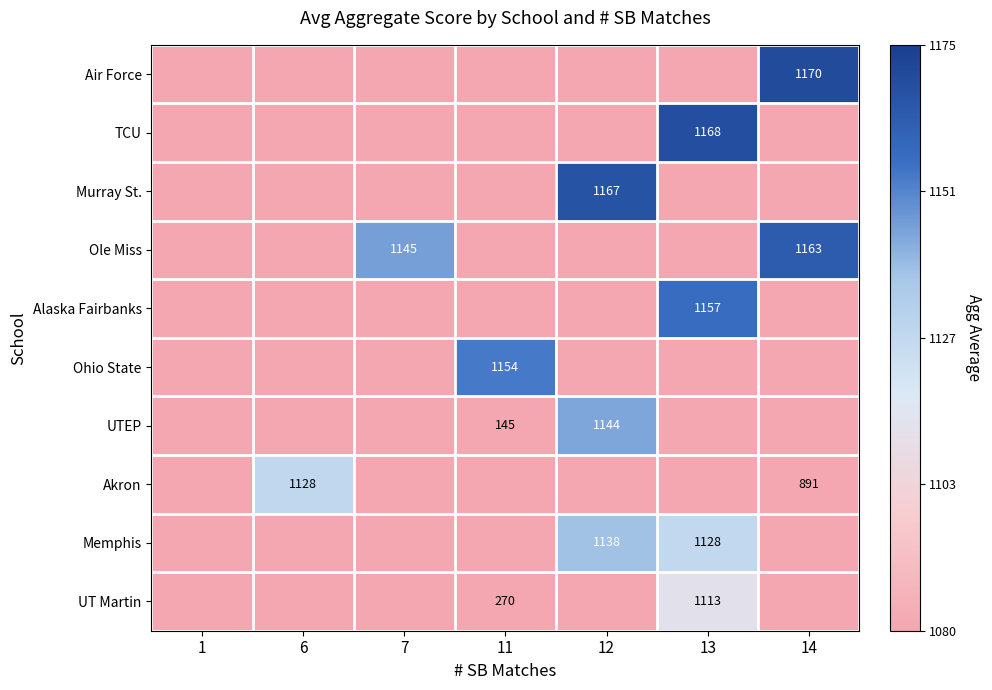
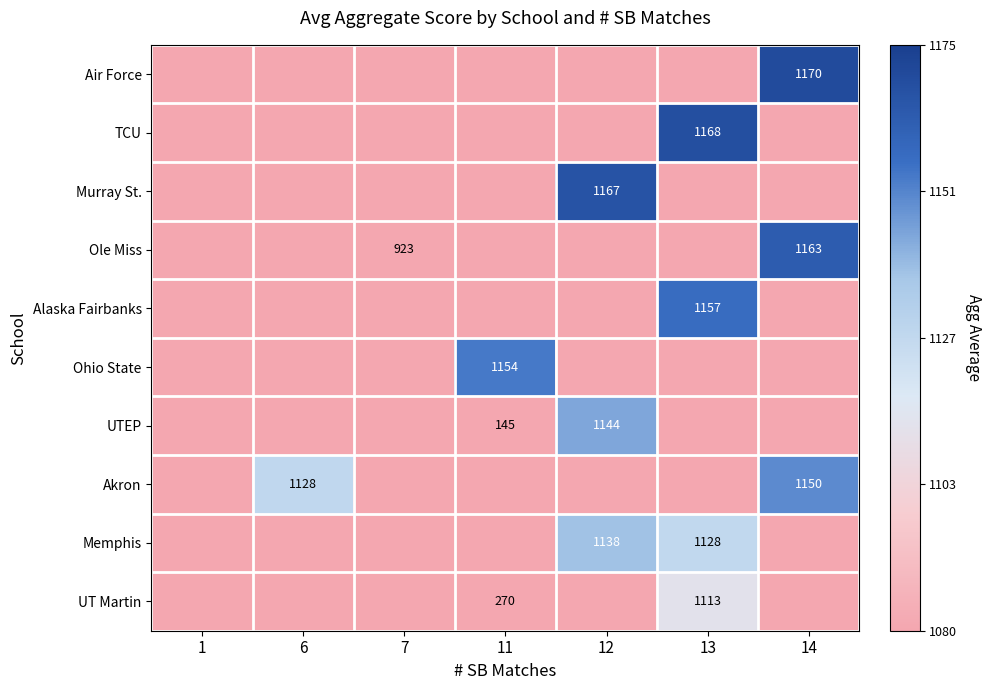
Ole Miss, 7: 1145 -> 923
Akron, 14: 891 -> 1150
